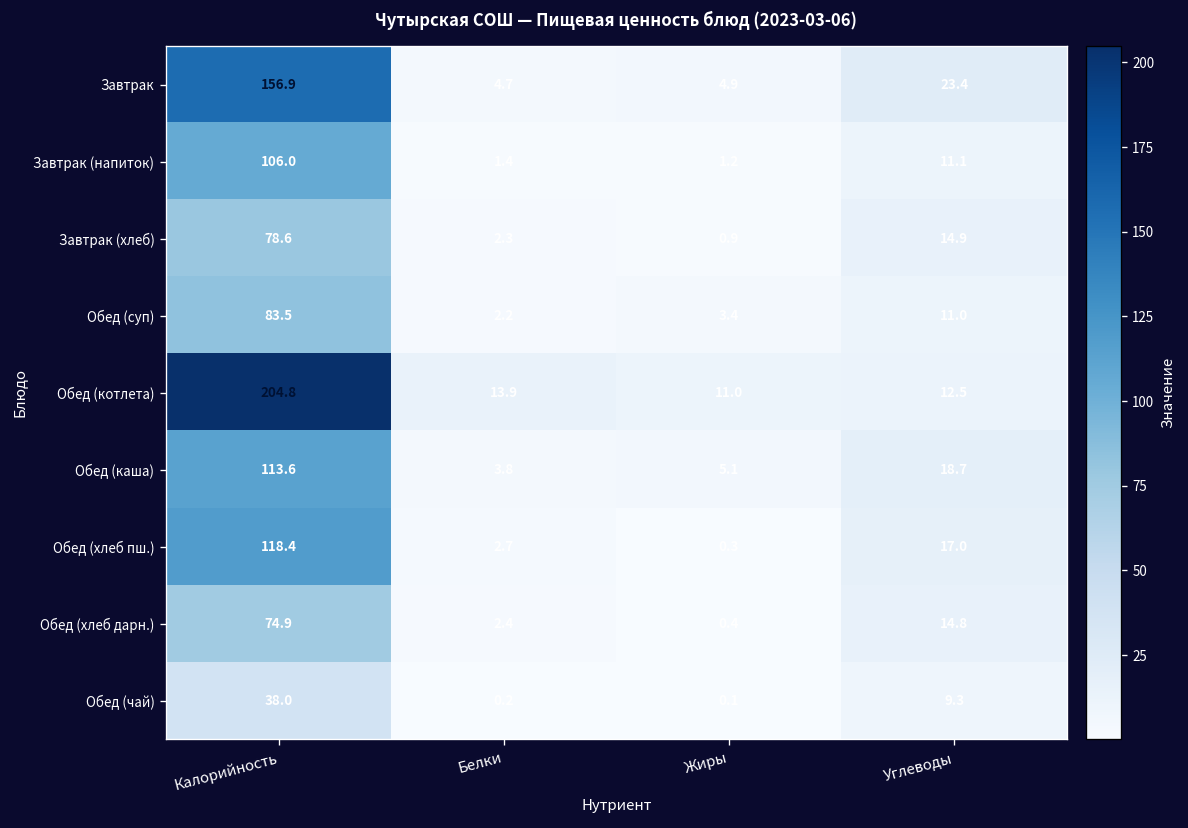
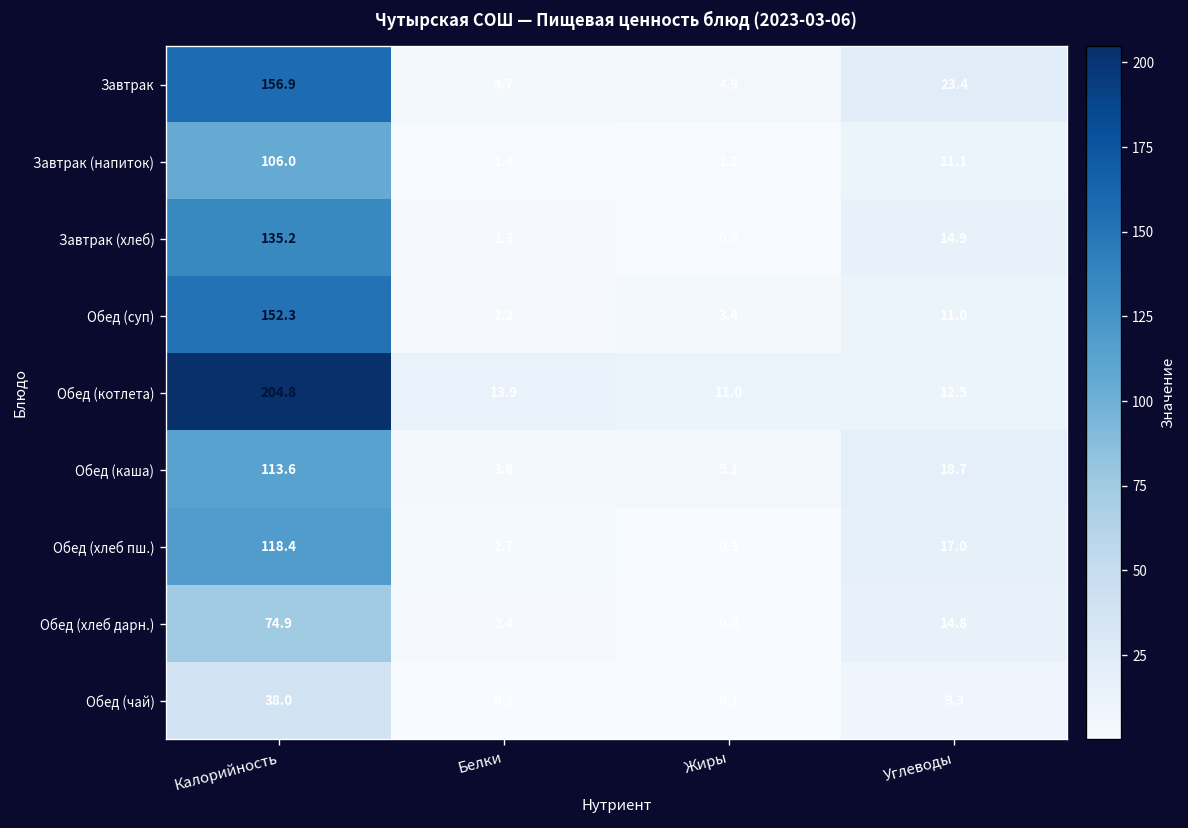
Завтрак (хлеб), Калорийность: 78.6 -> 135.2
Обед (суп), Калорийность: 83.5 -> 152.3
